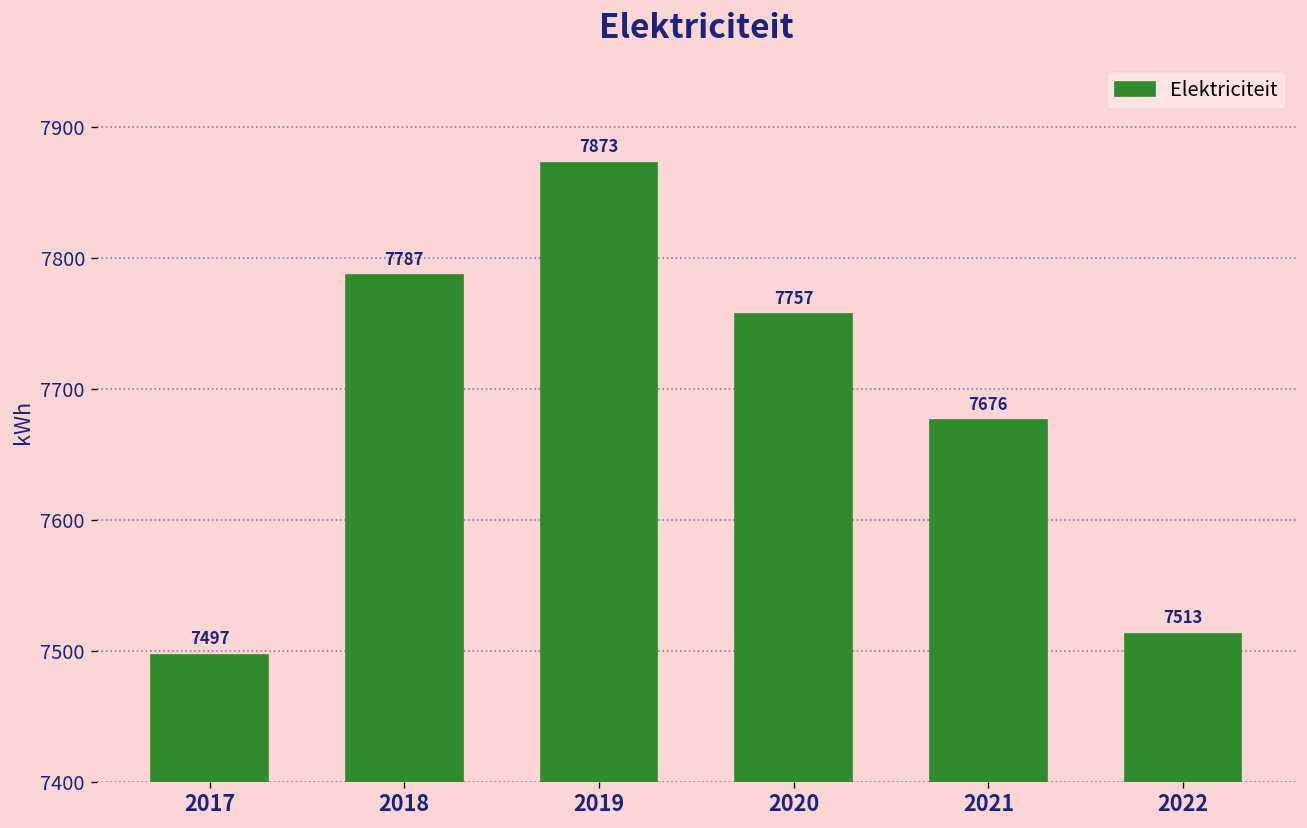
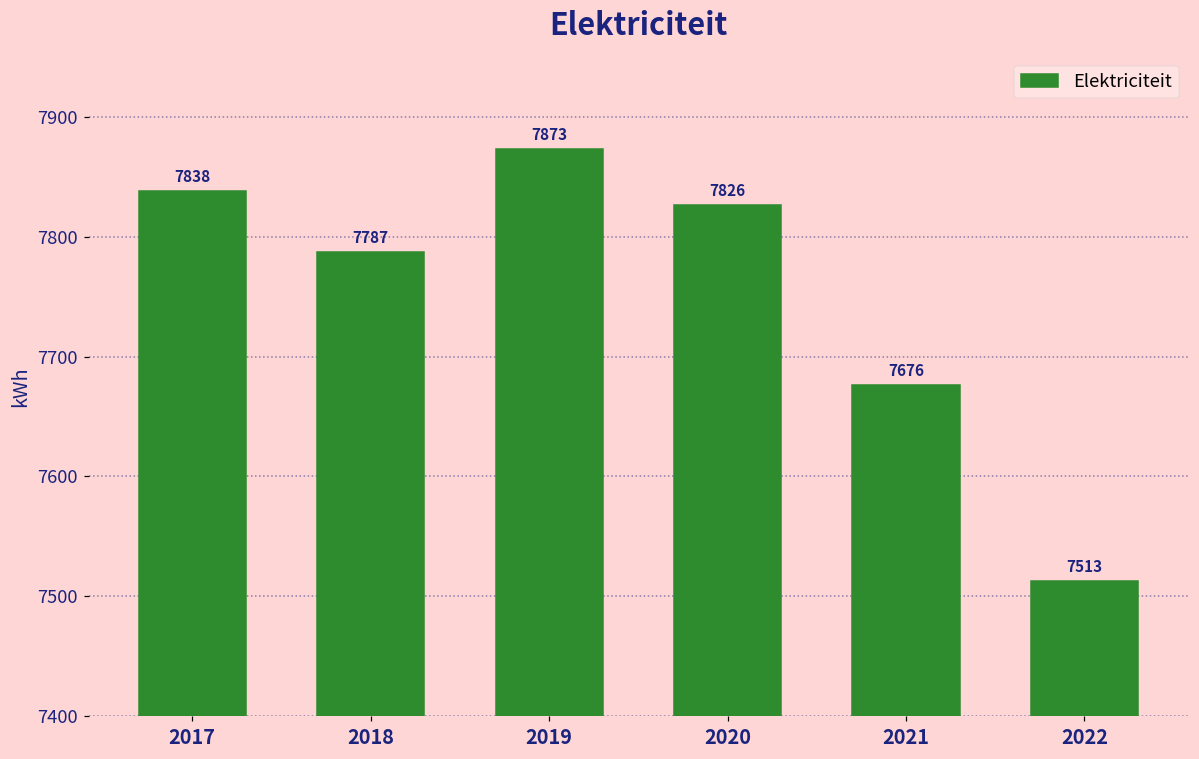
2017: 7497 -> 7838
2020: 7757 -> 7826
